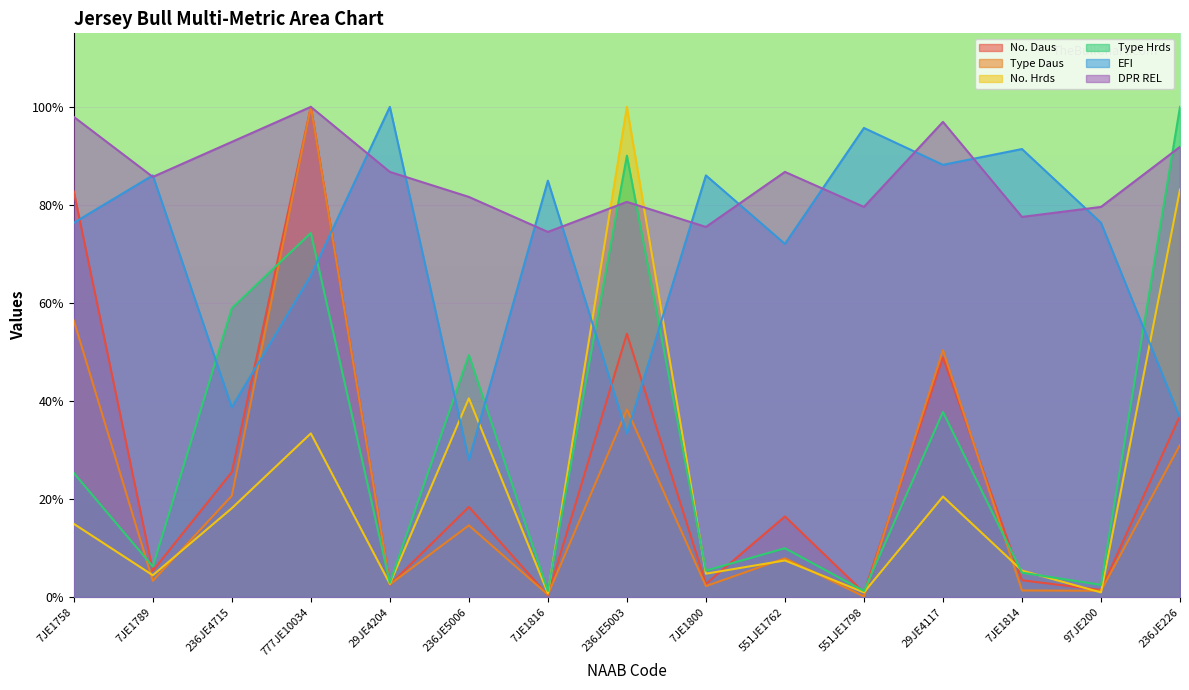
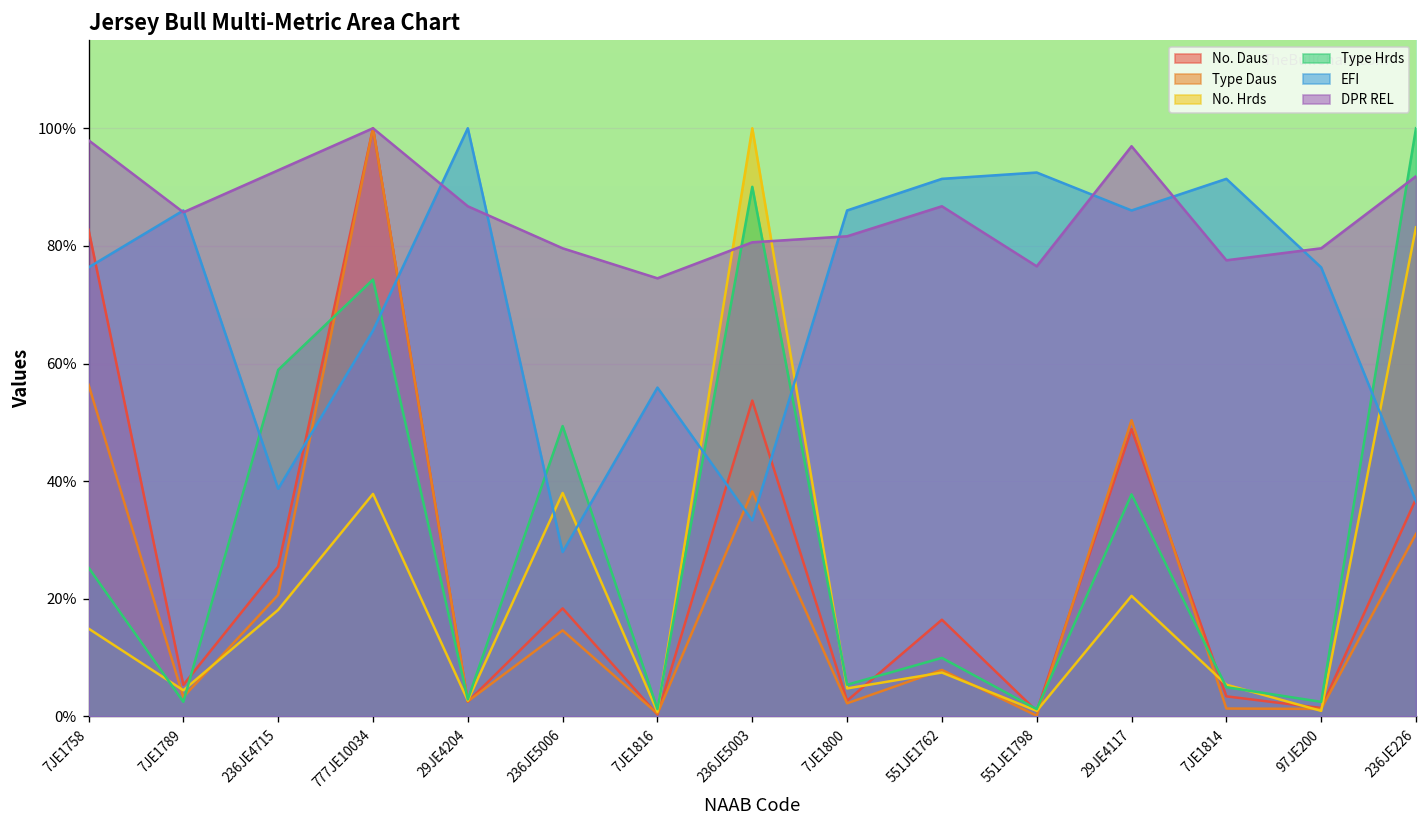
Type Hrds, 7JE1789: 6% -> 2%
No. Hrds, 777JE10034: 33% -> 38%
No. Hrds, 236JE5006: 41% -> 38%
DPR REL, 236JE5006: 82% -> 80%
EFI, 7JE1816: 85% -> 56%
DPR REL, 7JE1800: 76% -> 82%
EFI, 551JE1762: 72% -> 91%
EFI, 551JE1798: 96% -> 92%
DPR REL, 551JE1798: 80% -> 77%
EFI, 29JE4117: 88% -> 86%
